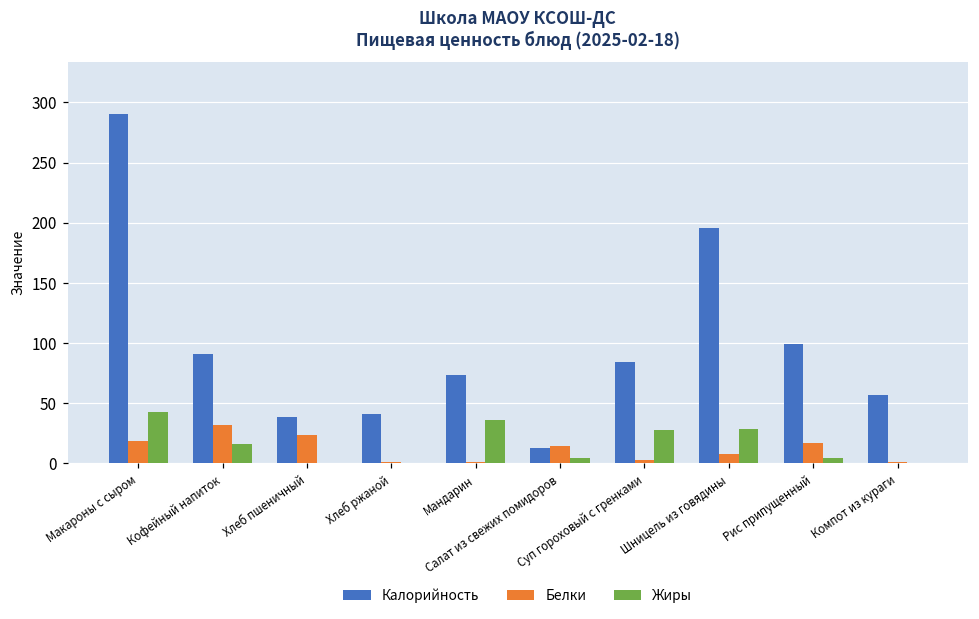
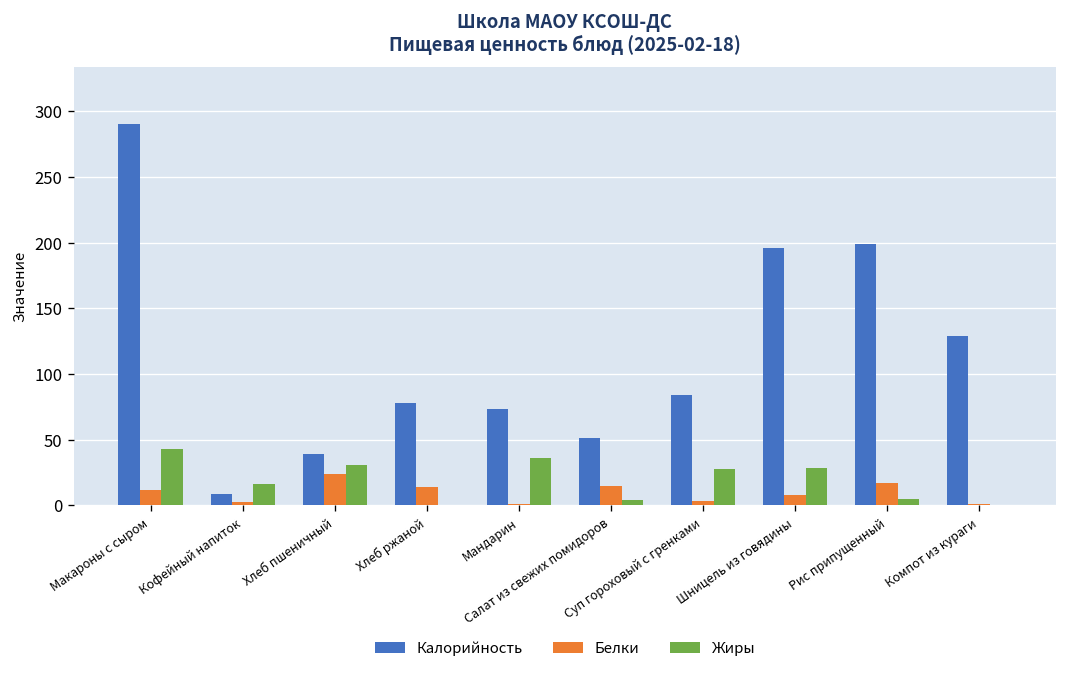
Белки, Макароны с сыром: 19 -> 11
Калорийность, Кофейный напиток: 91 -> 9
Белки, Кофейный напиток: 32 -> 2
Жиры, Хлеб пшеничный: 0 -> 31
Калорийность, Хлеб ржаной: 41 -> 78
Белки, Хлеб ржаной: 1 -> 14
Калорийность, Салат из свежих помидоров: 13 -> 51
Калорийность, Рис припущенный: 99 -> 199
Калорийность, Компот из кураги: 57 -> 129
